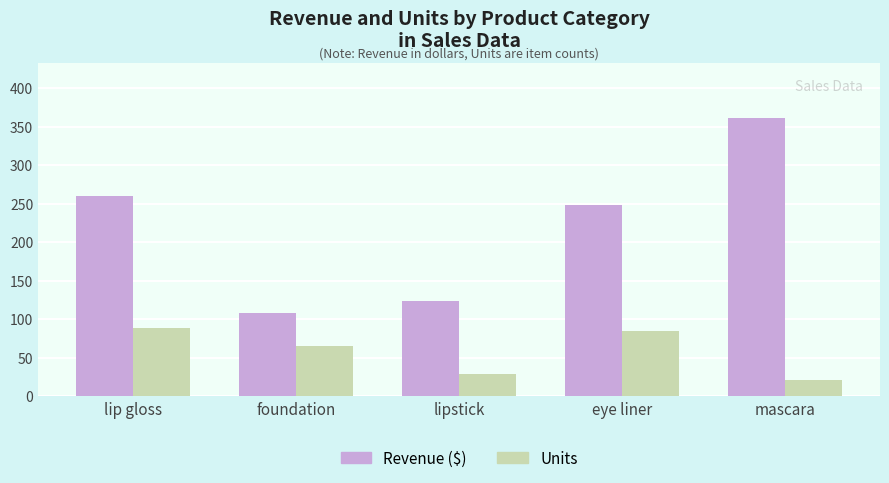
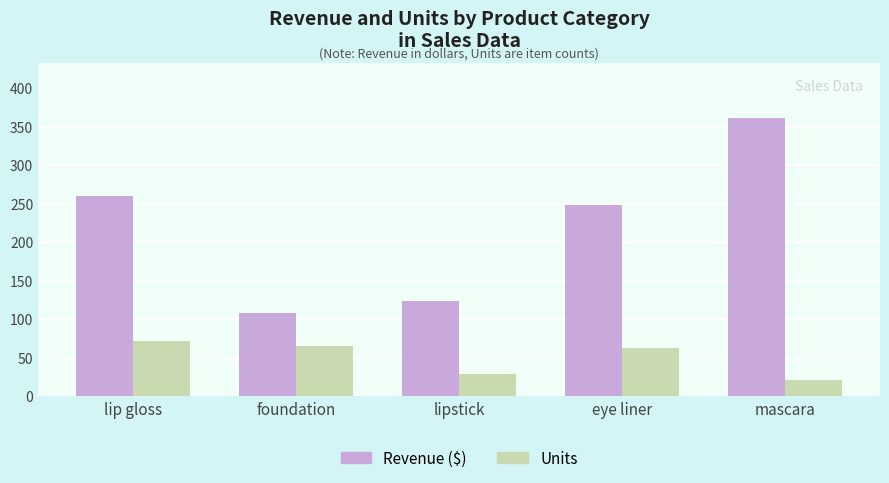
Units, lip gloss: 90 -> 70
Units, eye liner: 90 -> 60
